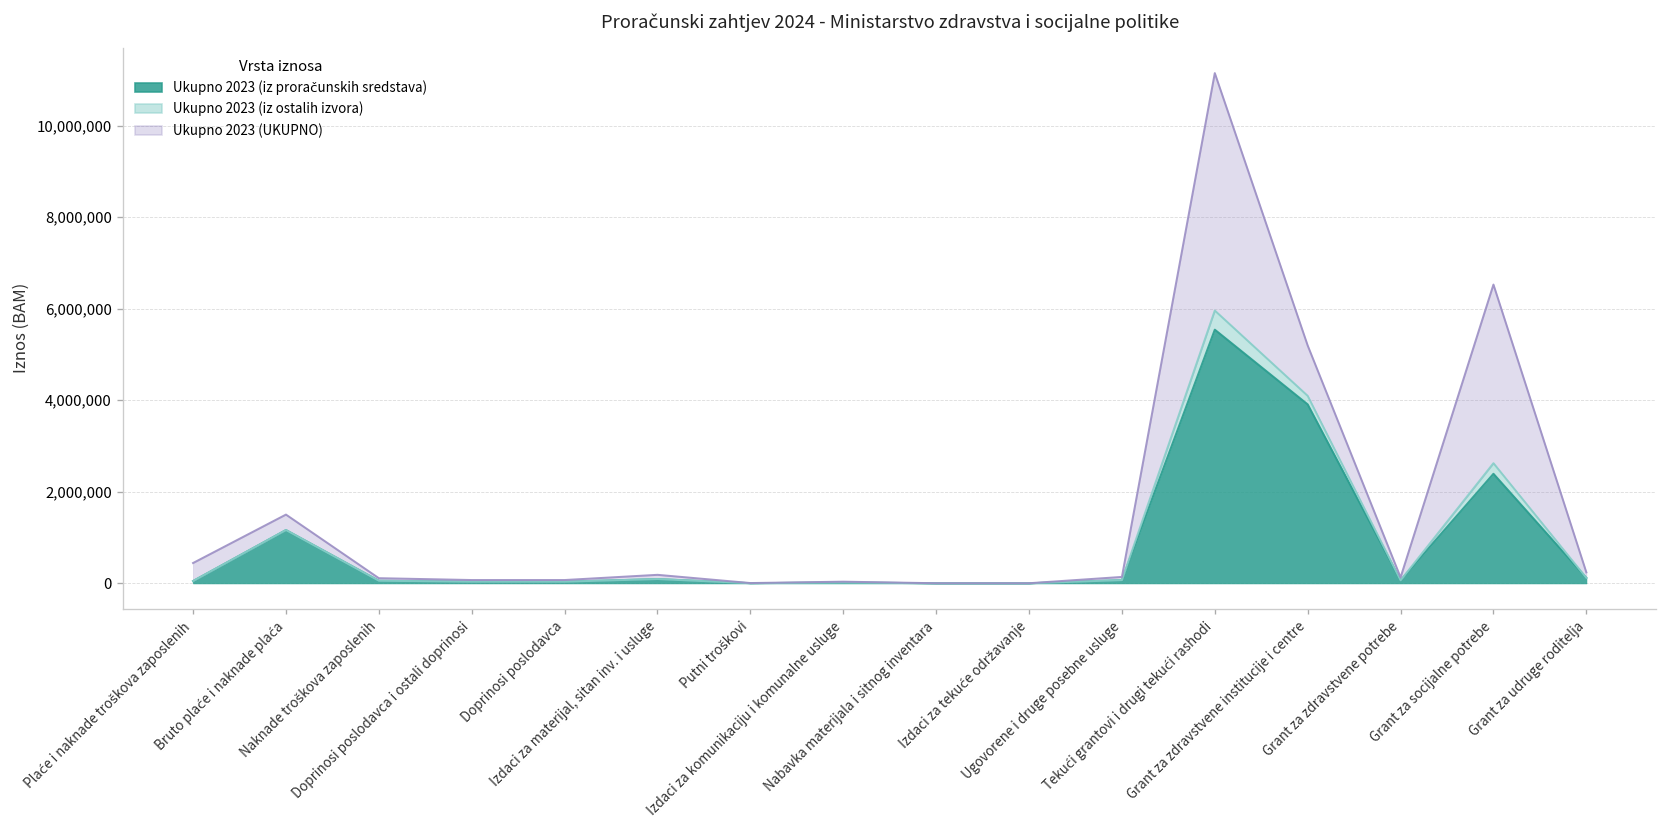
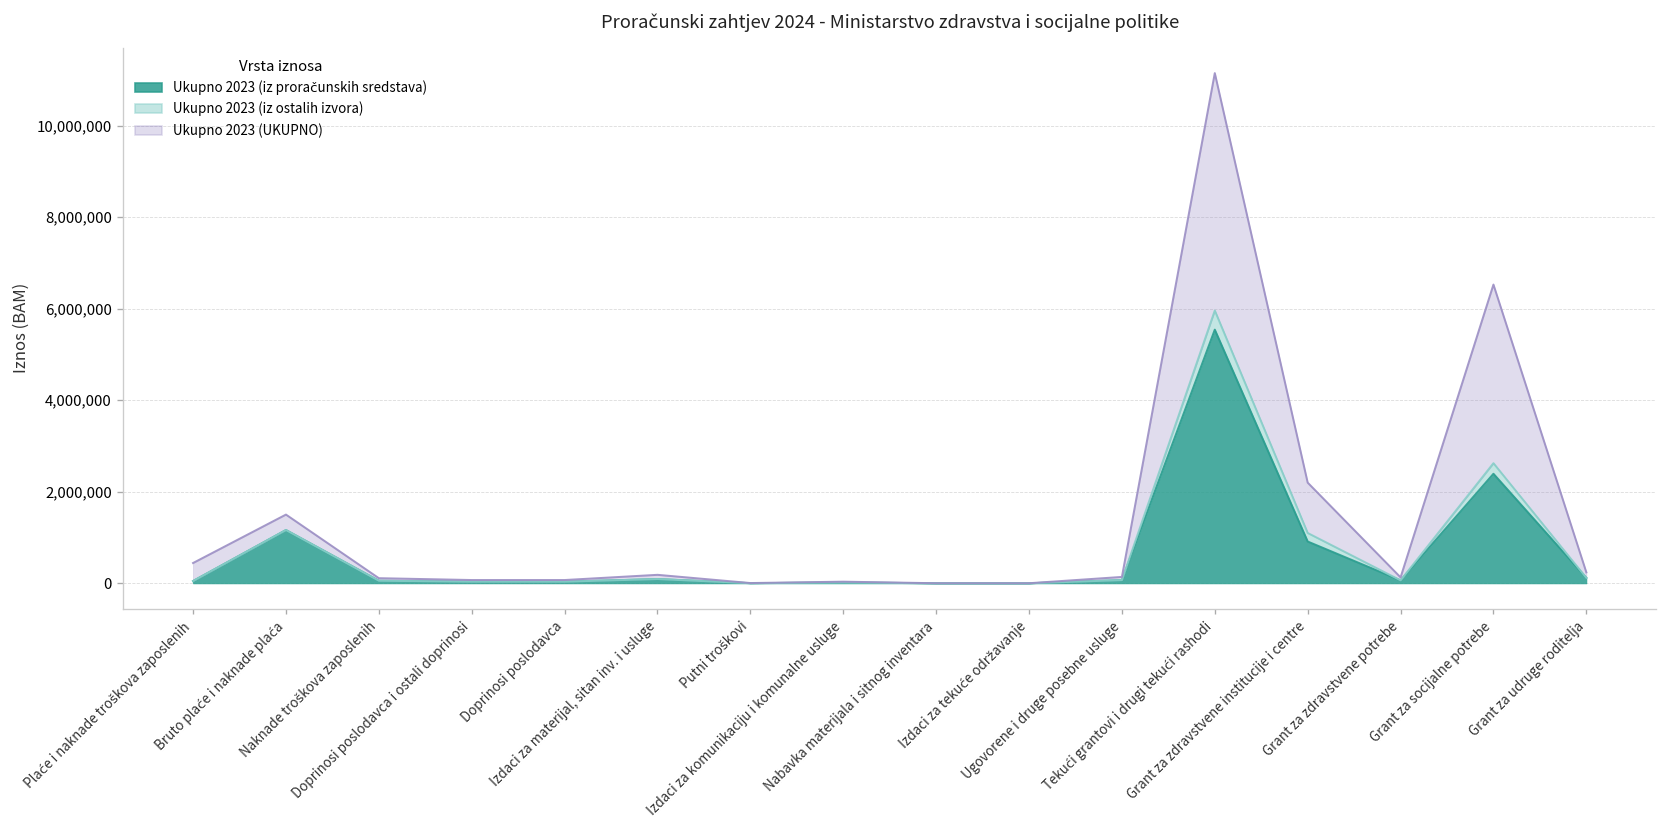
Ukupno 2023 (iz proračunskih sredstava), Grant za zdravstvene institucije i centre: 3,900,000 -> 900,000
